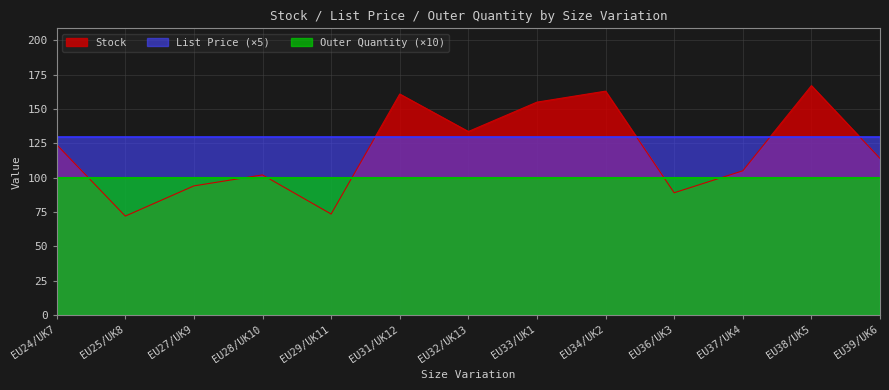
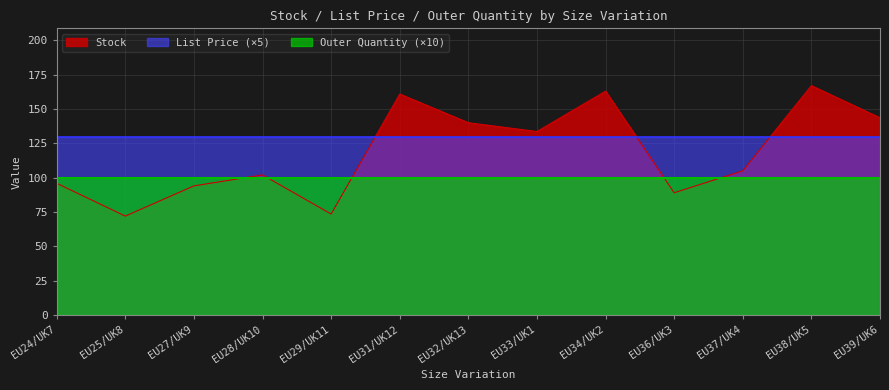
Stock, EU24/UK7: 124 -> 96
Stock, EU32/UK13: 134 -> 140
Stock, EU33/UK1: 155 -> 134
Stock, EU39/UK6: 114 -> 144
